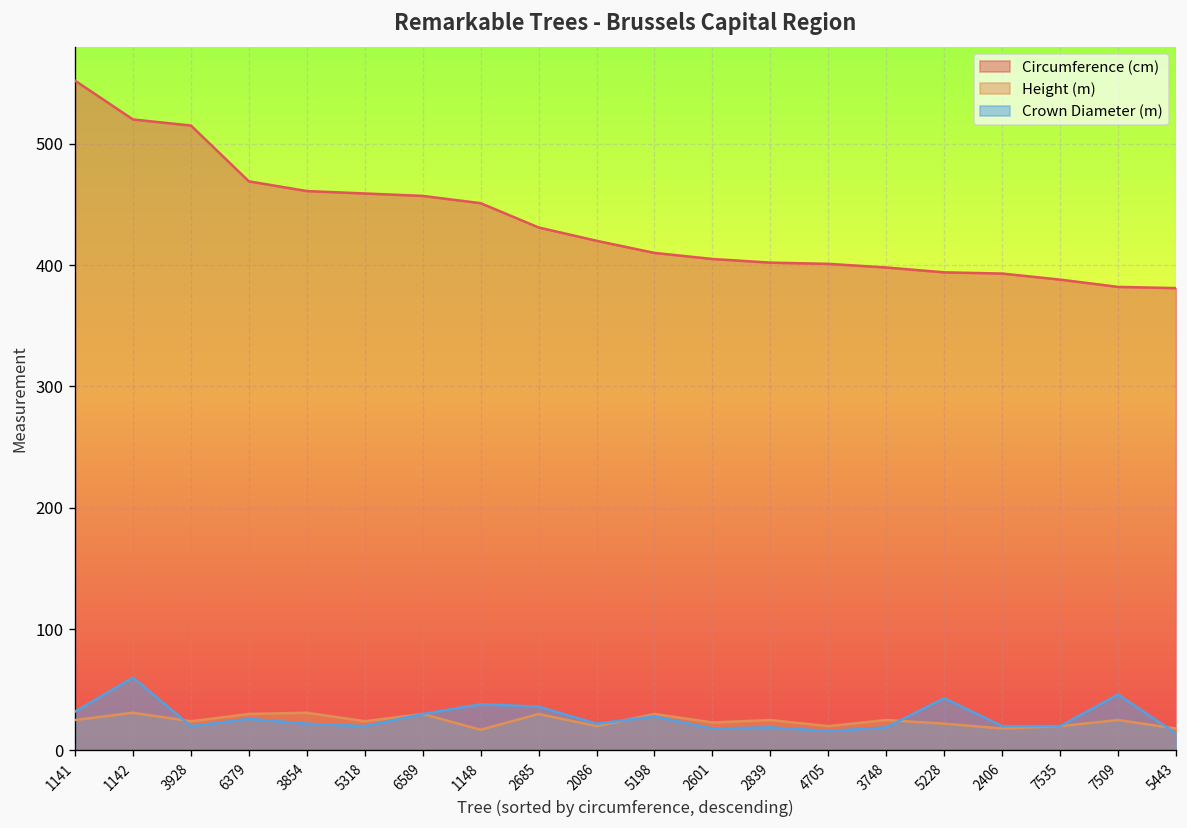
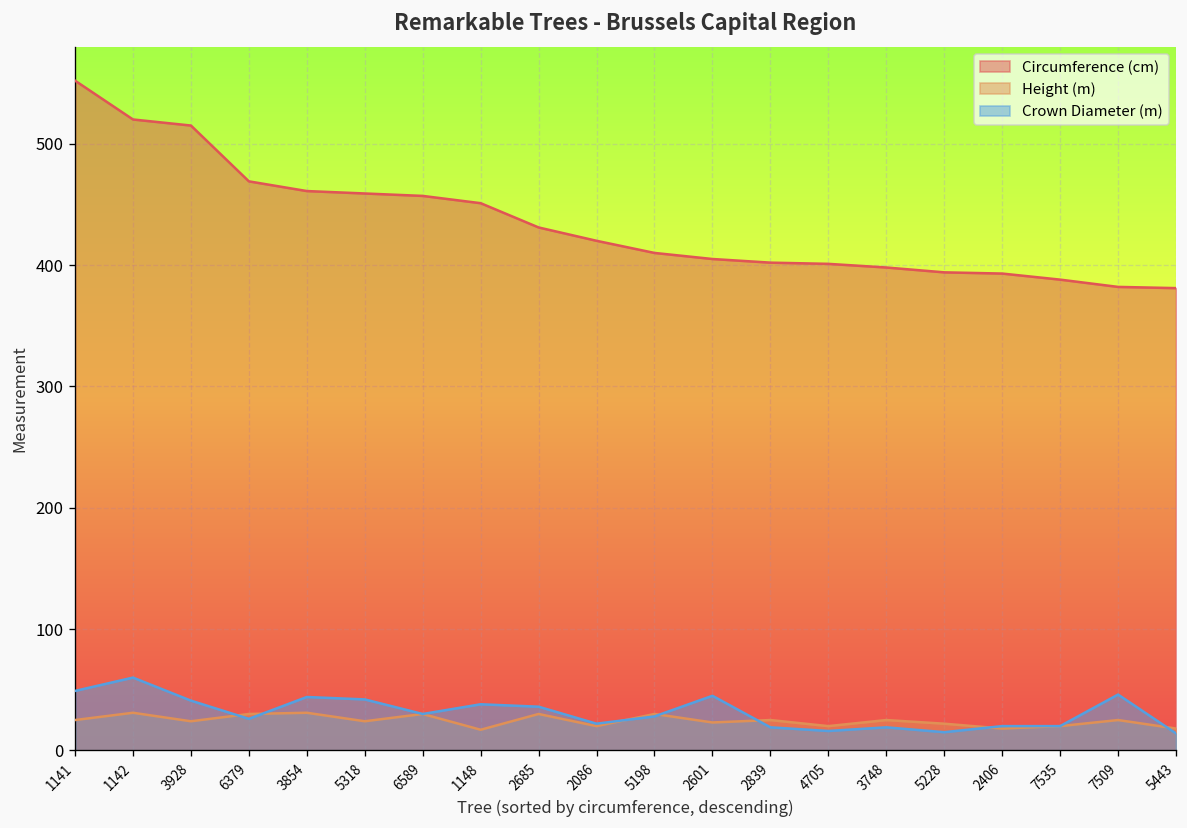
Crown Diameter (m), 1141: 32 -> 49
Crown Diameter (m), 3928: 20 -> 41
Crown Diameter (m), 3854: 22 -> 44
Crown Diameter (m), 5318: 20 -> 42
Crown Diameter (m), 2601: 18 -> 45
Crown Diameter (m), 5228: 43 -> 15
